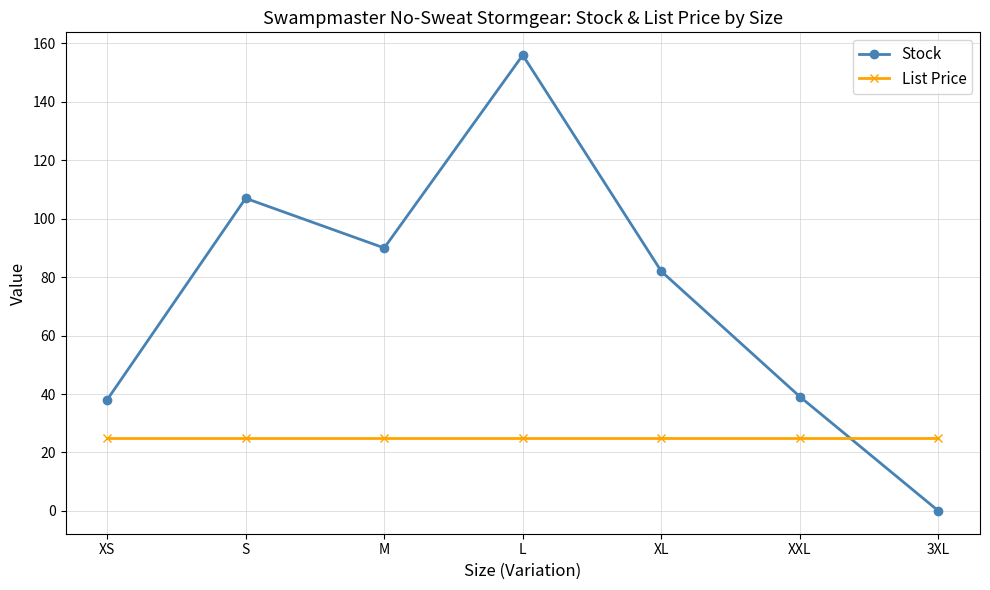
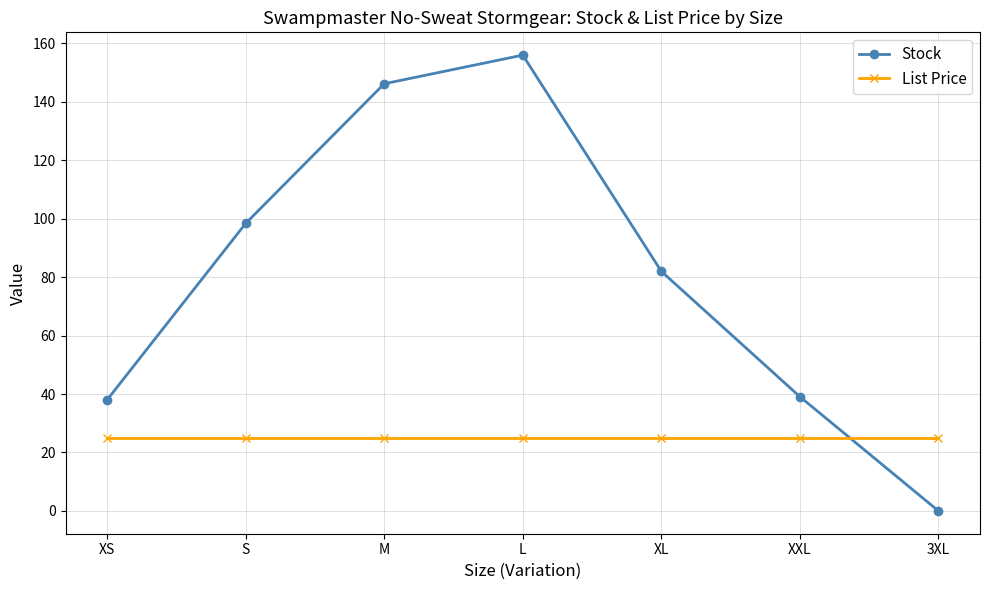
Stock, S: 107 -> 98
Stock, M: 90 -> 146
